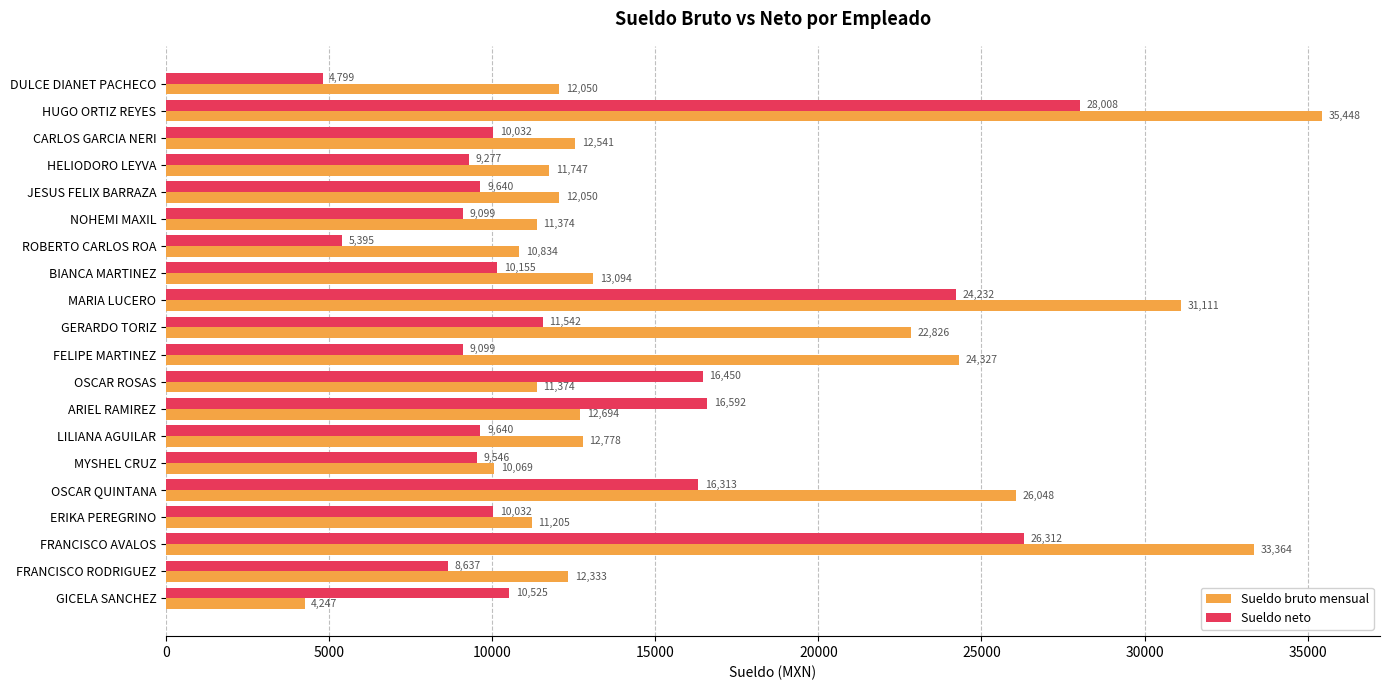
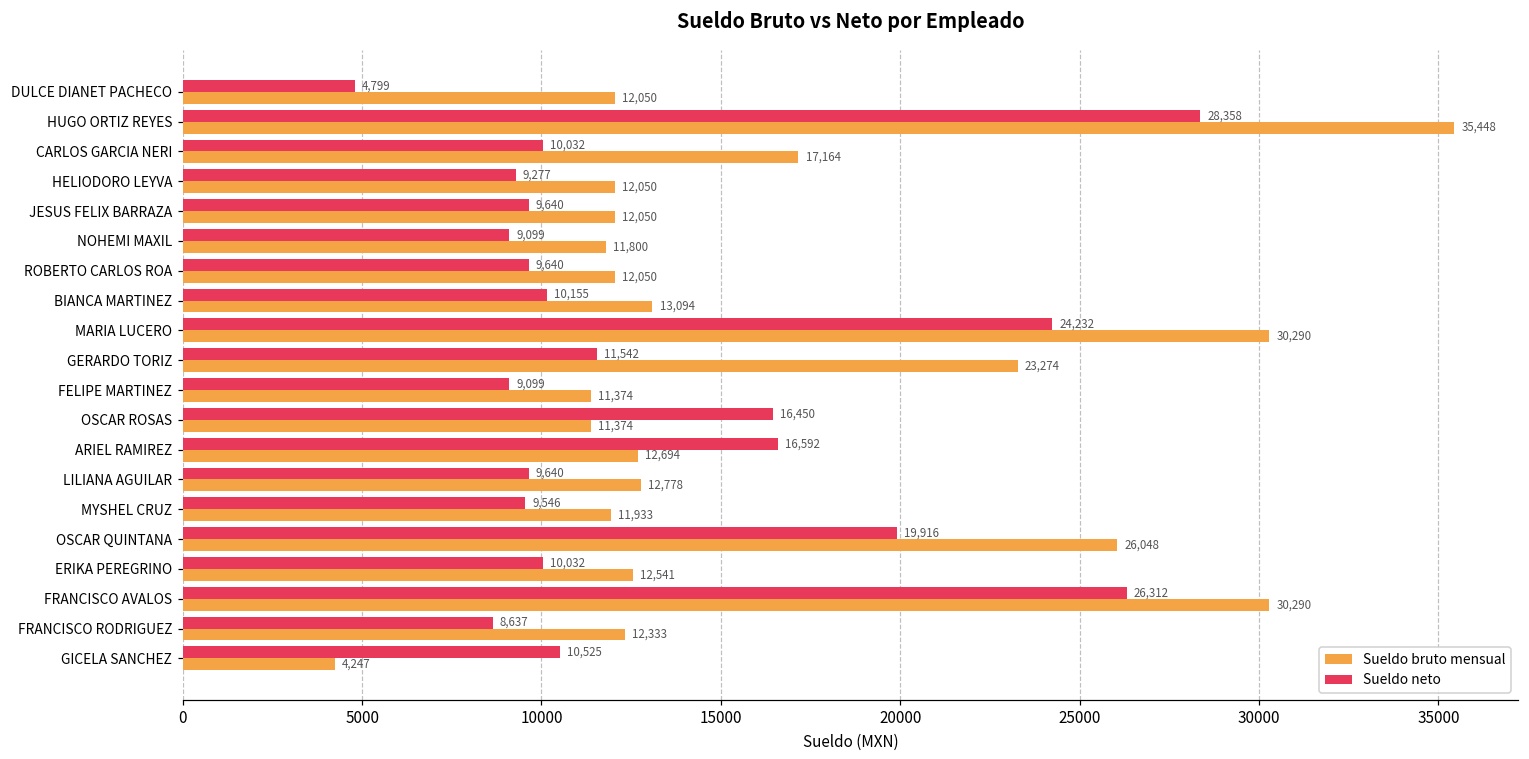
Sueldo neto, HUGO ORTIZ REYES: 28,008 -> 28,358
Sueldo bruto mensual, CARLOS GARCIA NERI: 12,541 -> 17,164
Sueldo bruto mensual, HELIODORO LEYVA: 11,747 -> 12,050
Sueldo bruto mensual, NOHEMI MAXIL: 11,374 -> 11,800
Sueldo neto, ROBERTO CARLOS ROA: 5,395 -> 9,640
Sueldo bruto mensual, ROBERTO CARLOS ROA: 10,834 -> 12,050
Sueldo bruto mensual, MARIA LUCERO: 31,111 -> 30,290
Sueldo bruto mensual, GERARDO TORIZ: 22,826 -> 23,274
Sueldo bruto mensual, FELIPE MARTINEZ: 24,327 -> 11,374
Sueldo bruto mensual, MYSHEL CRUZ: 10,069 -> 11,933
Sueldo neto, OSCAR QUINTANA: 16,313 -> 19,916
Sueldo bruto mensual, ERIKA PEREGRINO: 11,205 -> 12,541
Sueldo bruto mensual, FRANCISCO AVALOS: 33,364 -> 30,290
